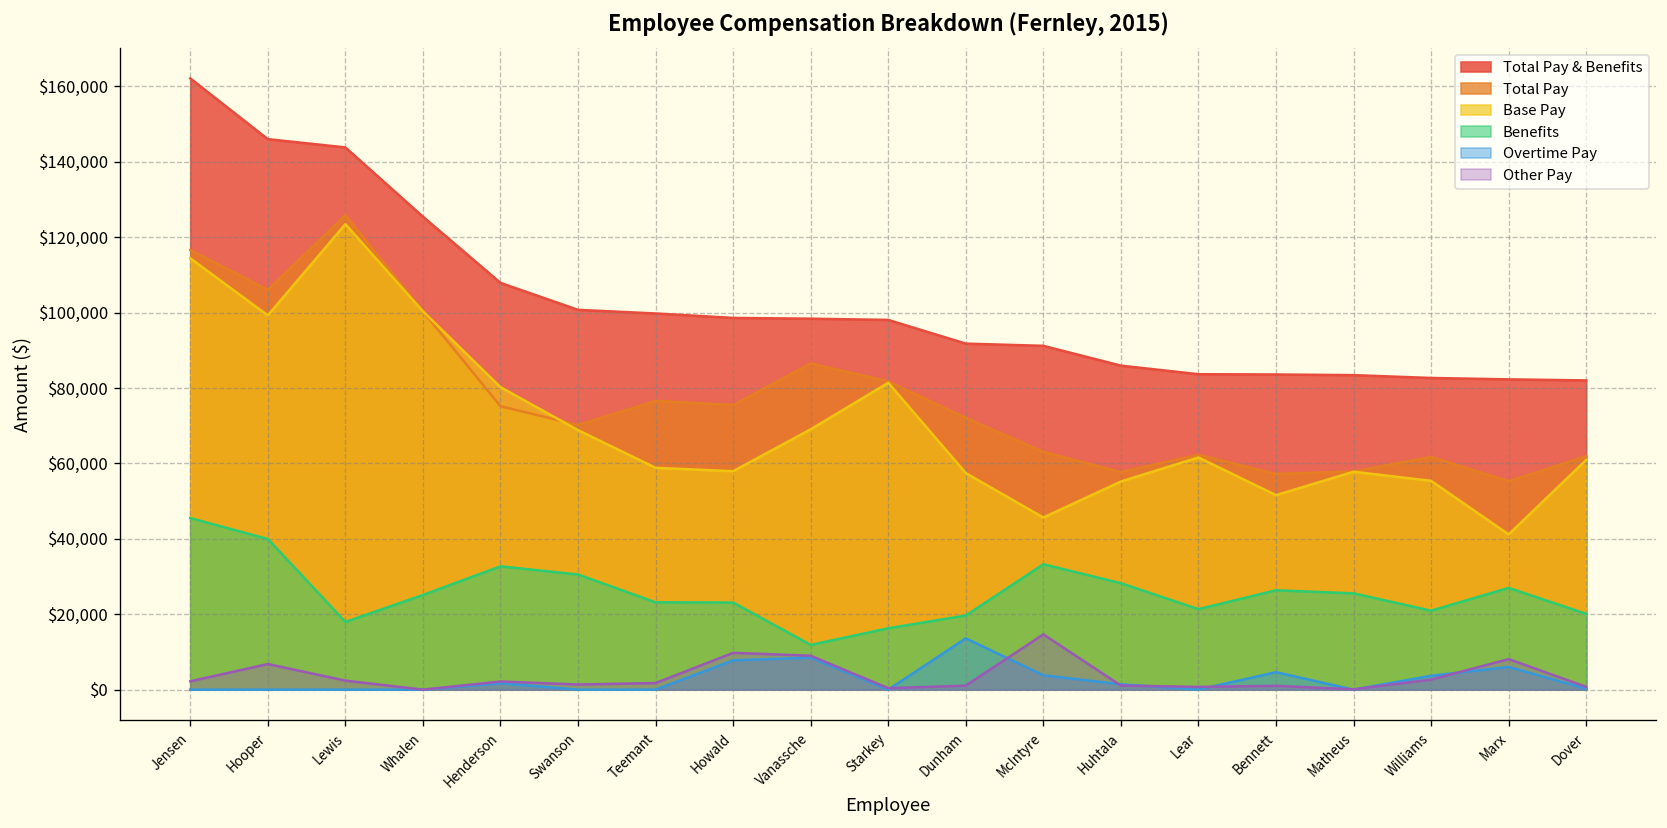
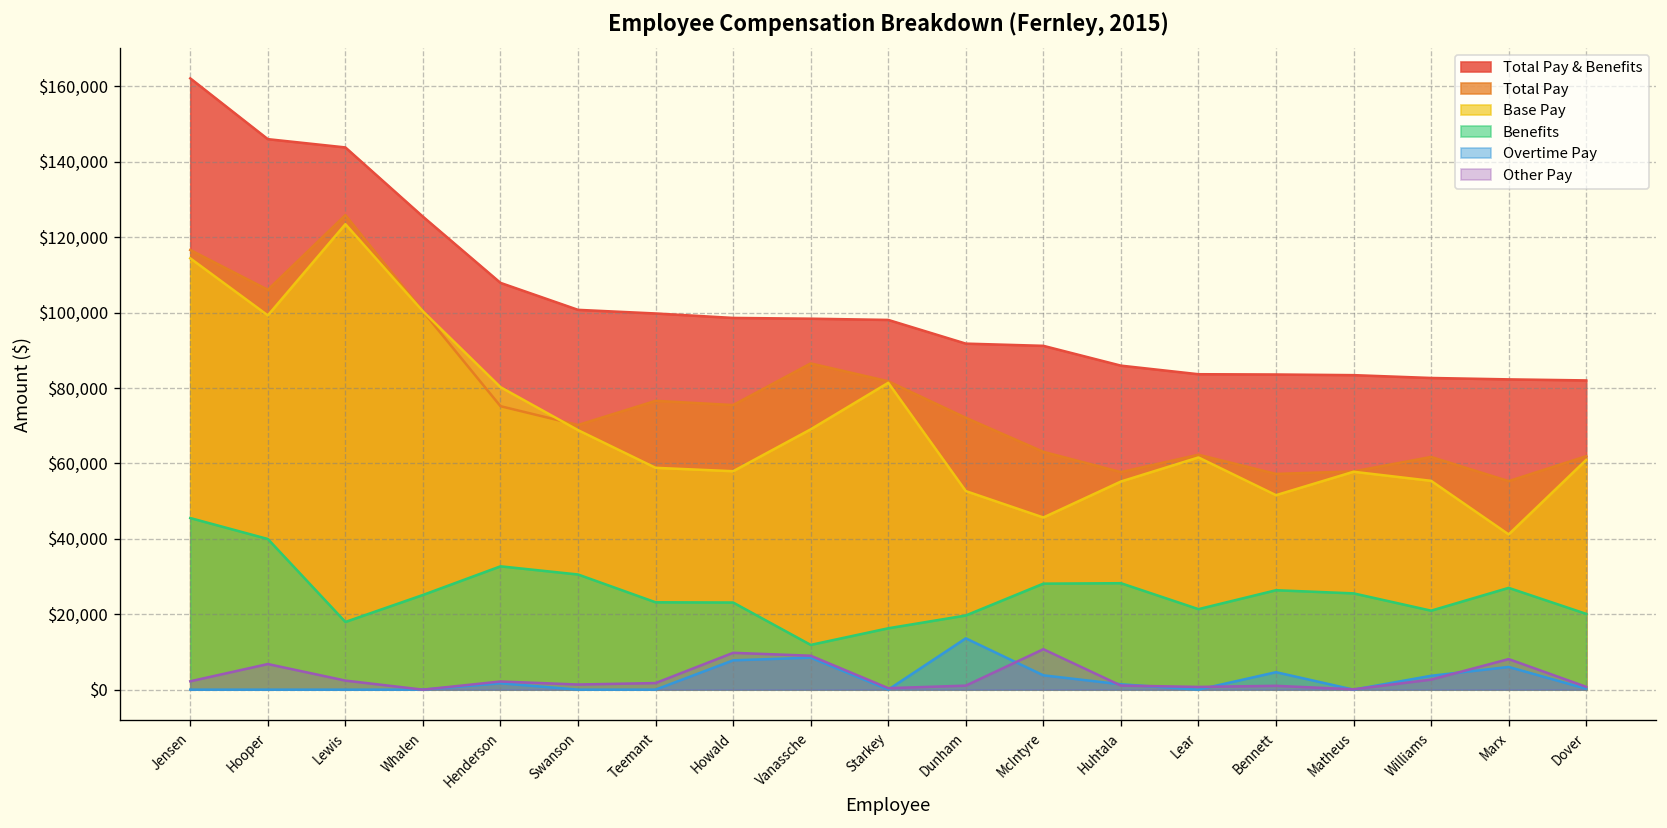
Base Pay, Dunham: $57,000 -> $53,000
Benefits, McIntyre: $33,000 -> $28,000
Other Pay, McIntyre: $15,000 -> $11,000
